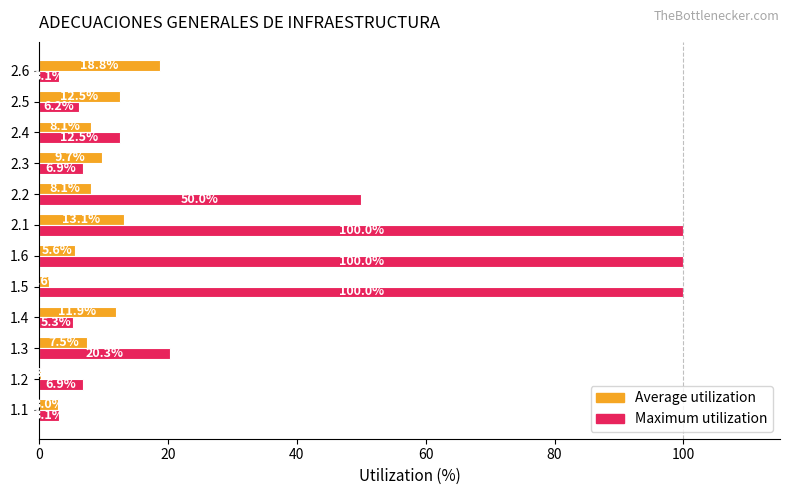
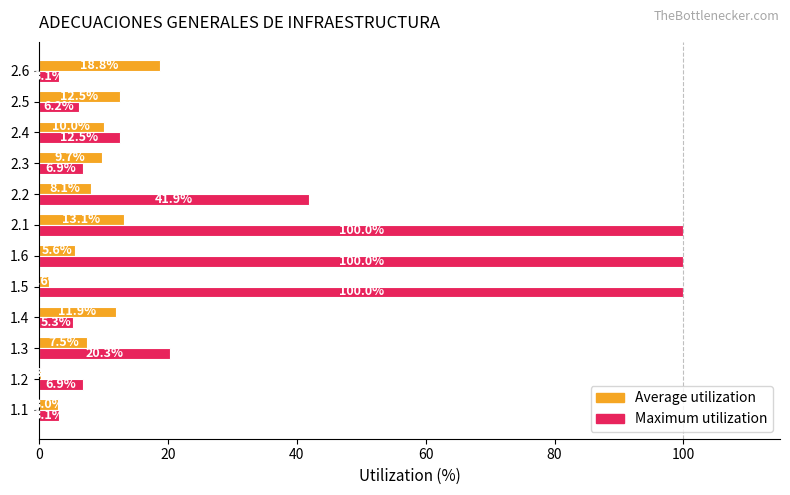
Average utilization, 2.4: 8.1% -> 10.0%
Maximum utilization, 2.2: 50.0% -> 41.9%
